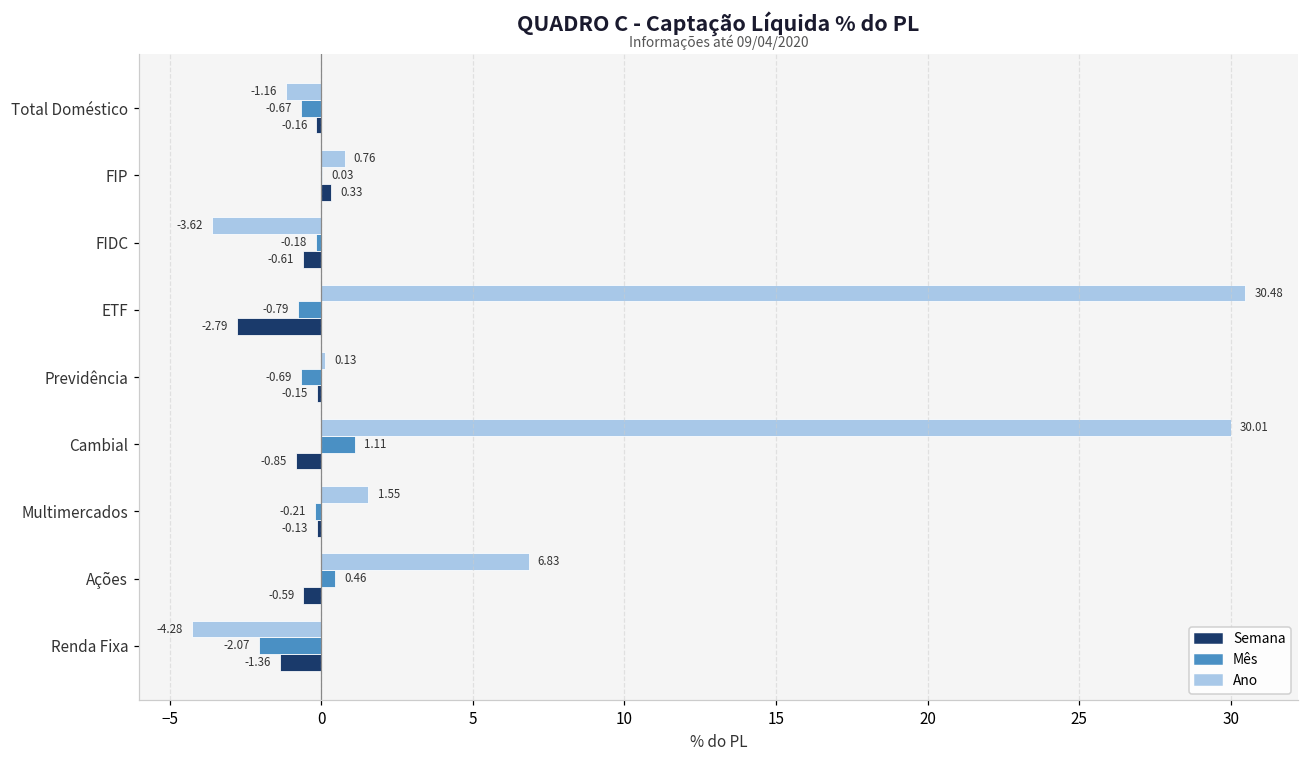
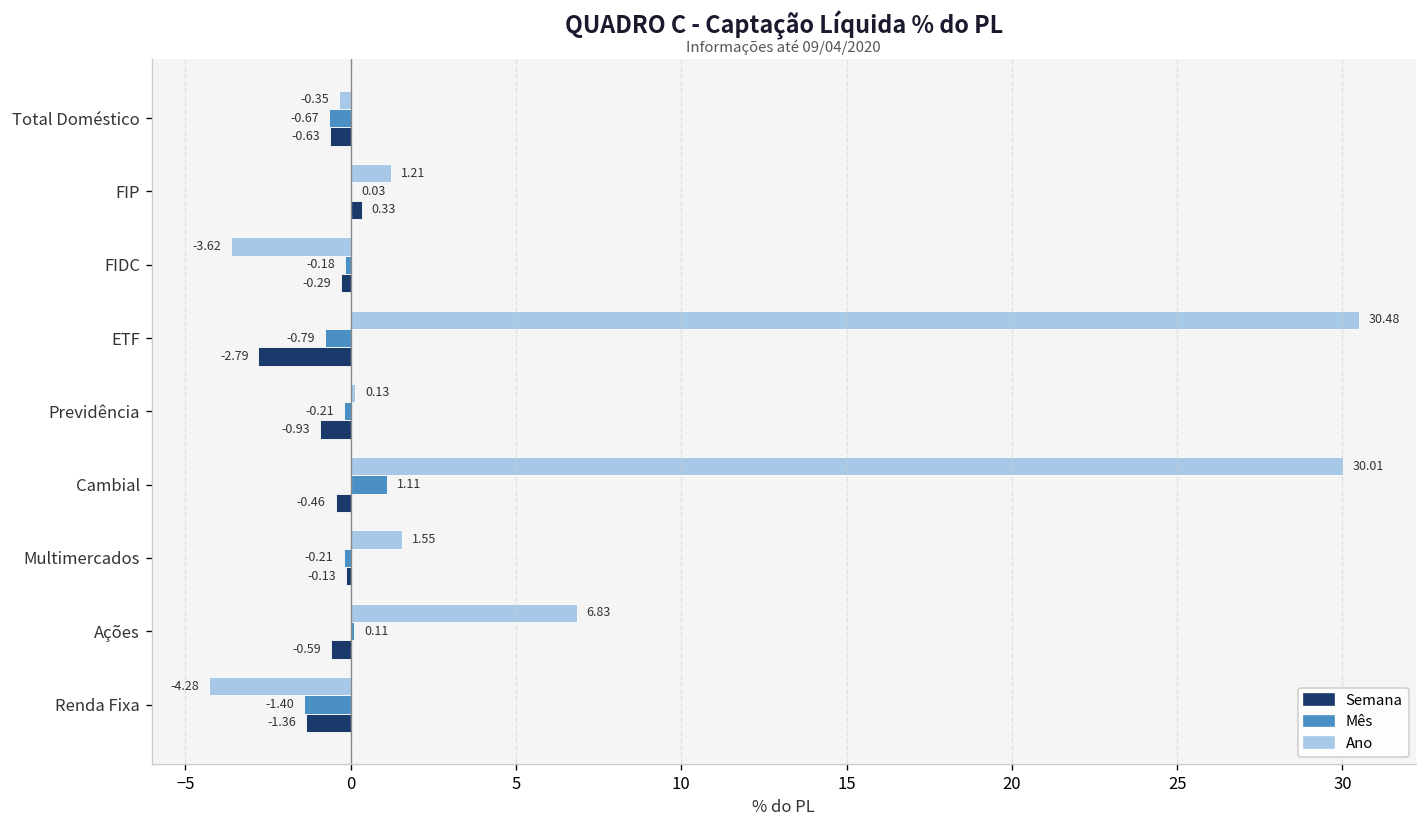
Ano, Total Doméstico: -1.16 -> -0.35
Semana, Total Doméstico: -0.16 -> -0.63
Ano, FIP: 0.76 -> 1.21
Semana, FIDC: -0.61 -> -0.29
Mês, Previdência: -0.69 -> -0.21
Semana, Previdência: -0.15 -> -0.93
Semana, Cambial: -0.85 -> -0.46
Mês, Ações: 0.46 -> 0.11
Mês, Renda Fixa: -2.07 -> -1.40
